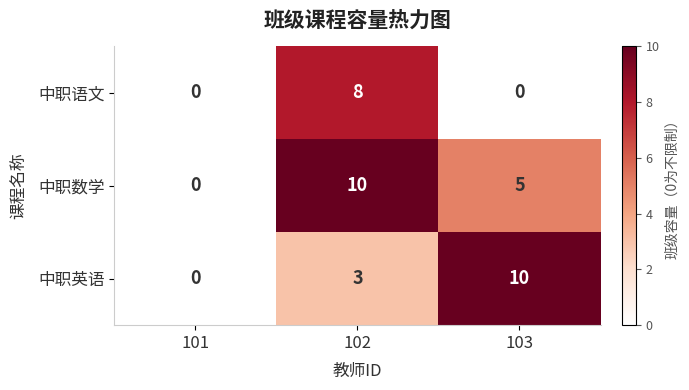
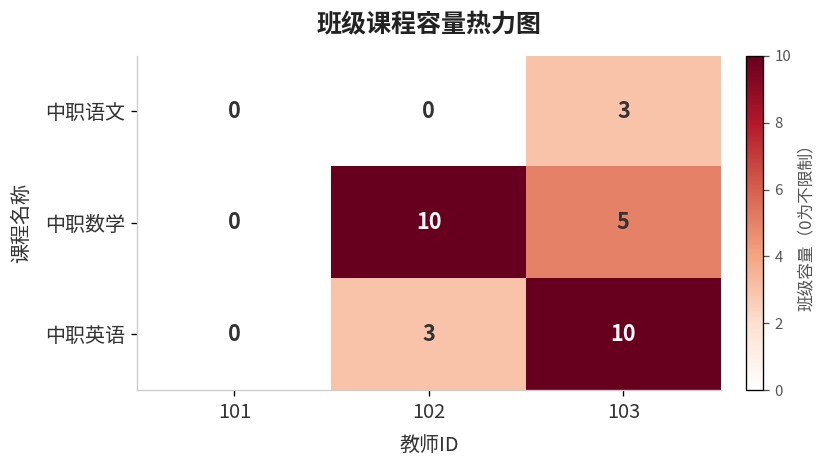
中职语文, 102: 8 -> 0
中职语文, 103: 0 -> 3
